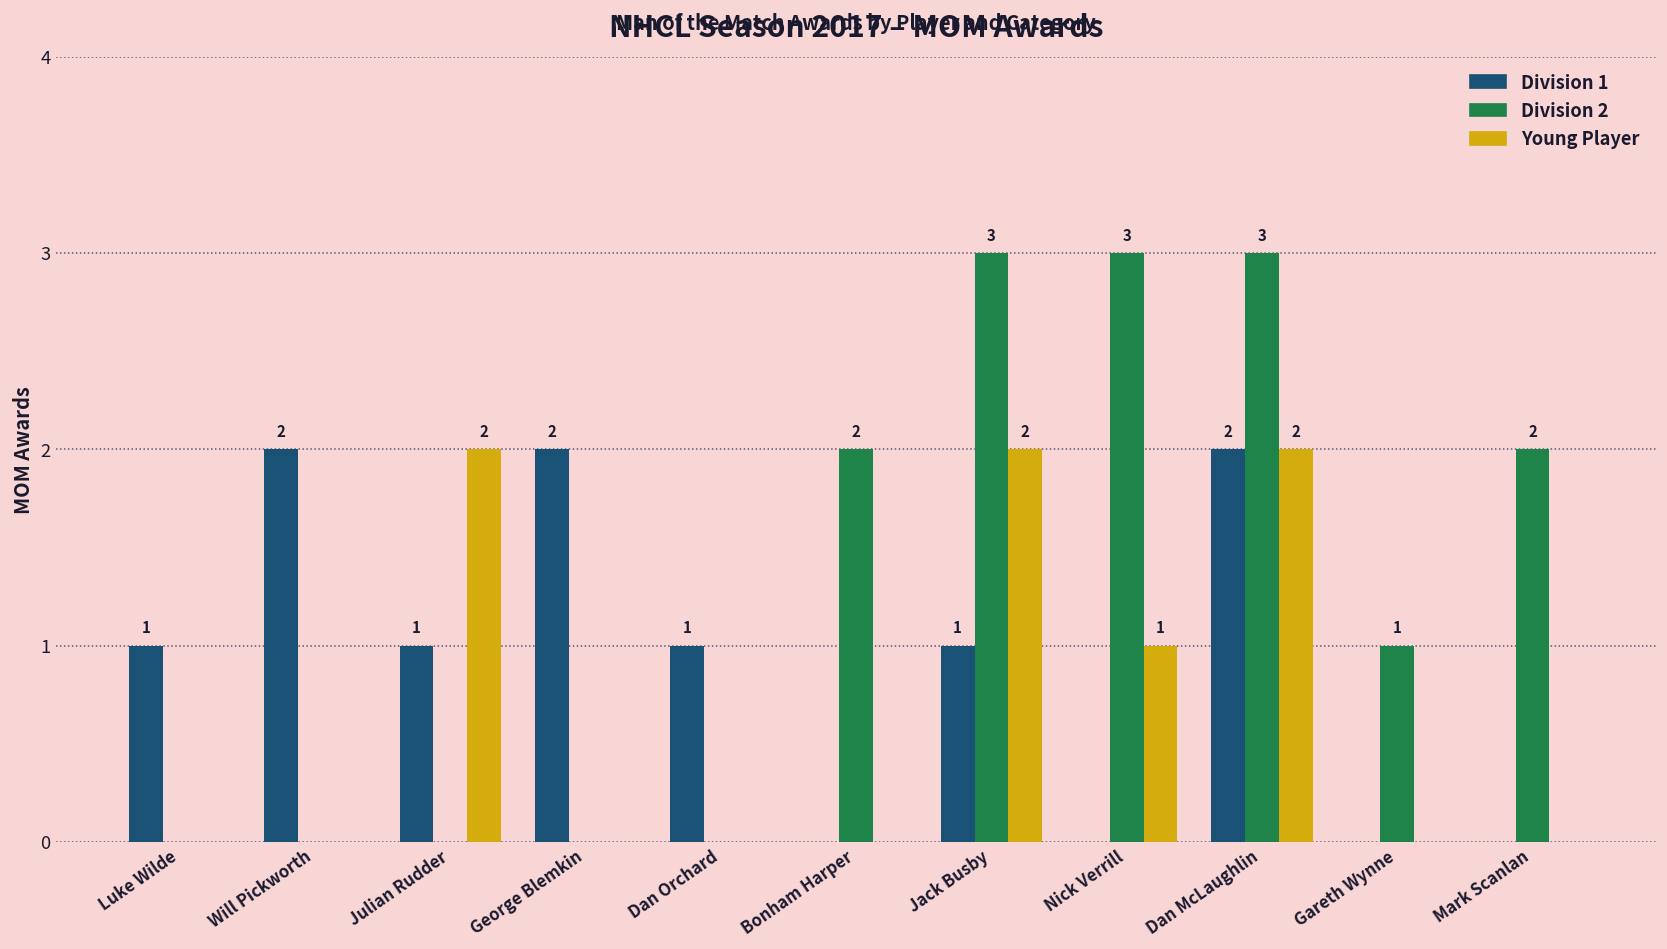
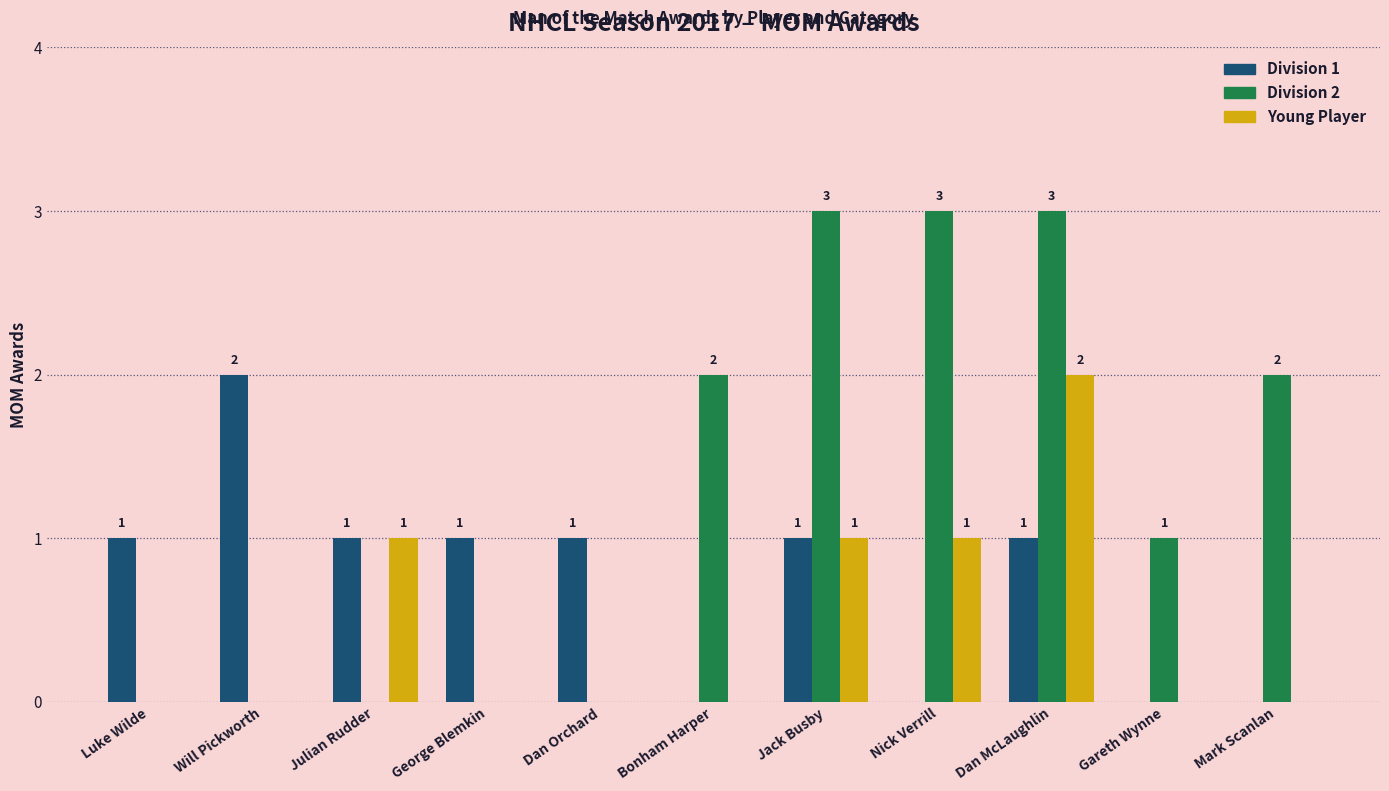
Young Player, Julian Rudder: 2 -> 1
Division 1, George Blemkin: 2 -> 1
Young Player, Jack Busby: 2 -> 1
Division 1, Dan McLaughlin: 2 -> 1
